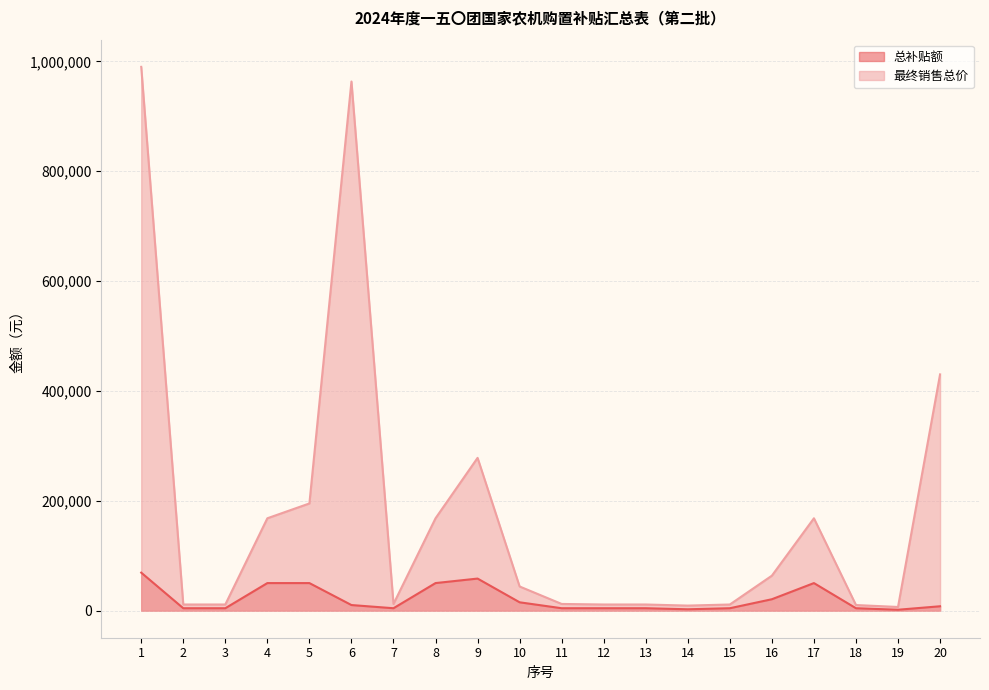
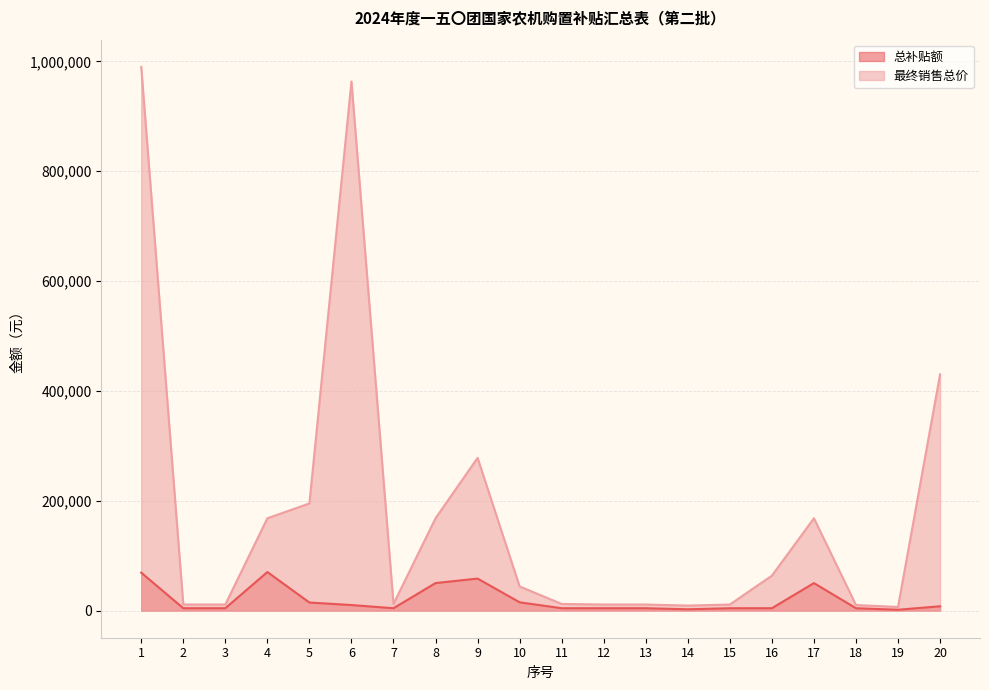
总补贴额, 4: 50,000 -> 70,000
总补贴额, 5: 50,000 -> 10,000
总补贴额, 16: 20,000 -> 0
